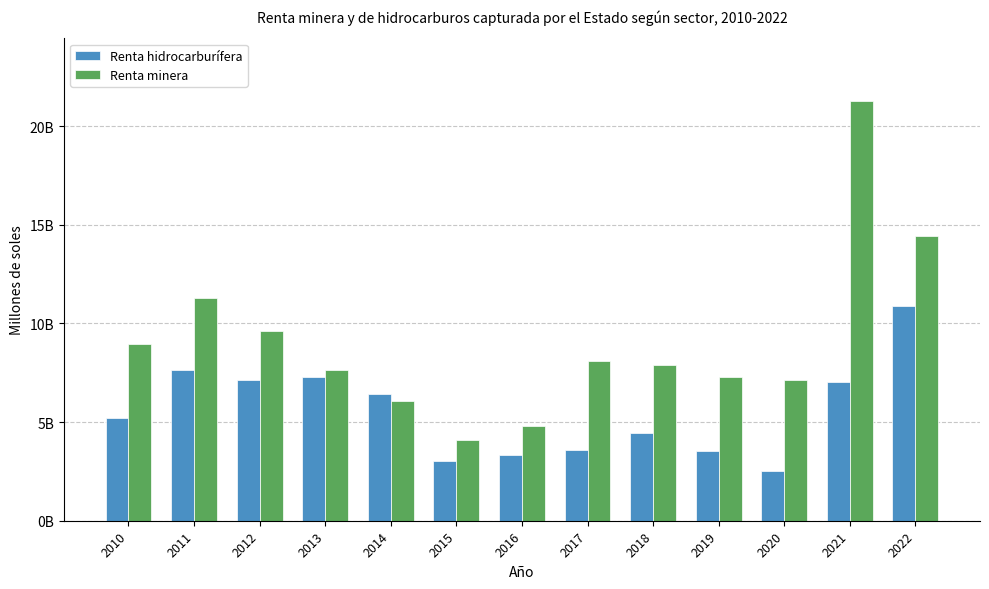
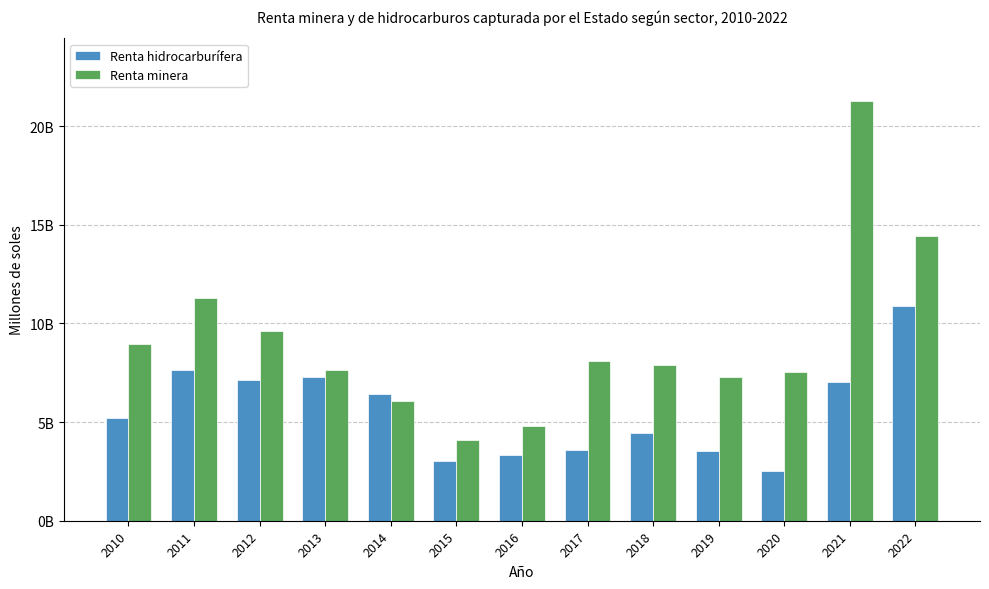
Renta minera, 2020: 7100000000 -> 7500000000
